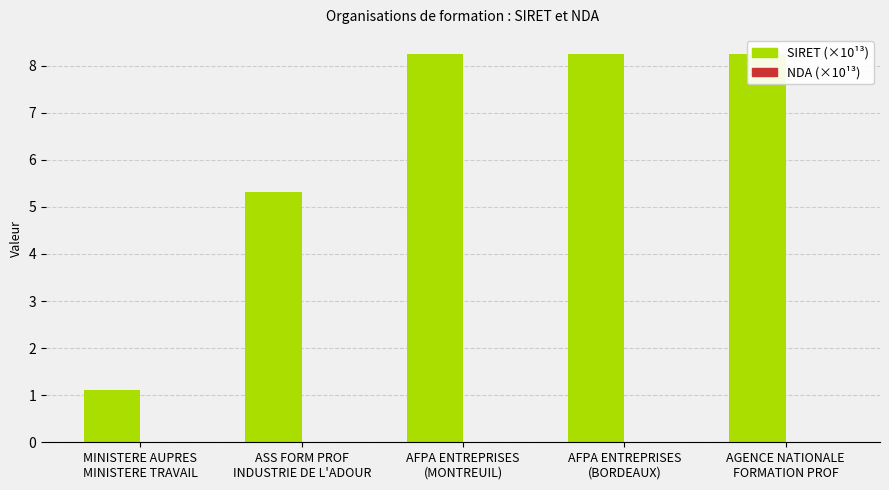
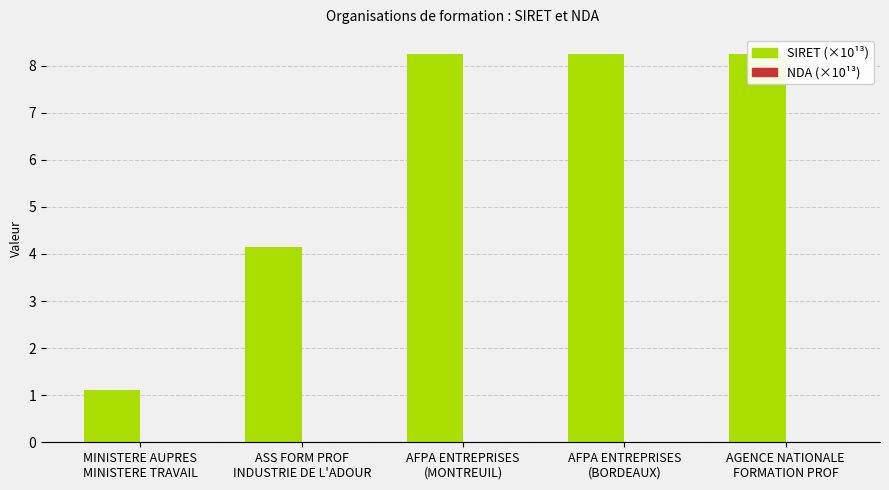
SIRET (×10¹³), ASS FORM PROF INDUSTRIE DE L'ADOUR: 5.3 -> 4.1
